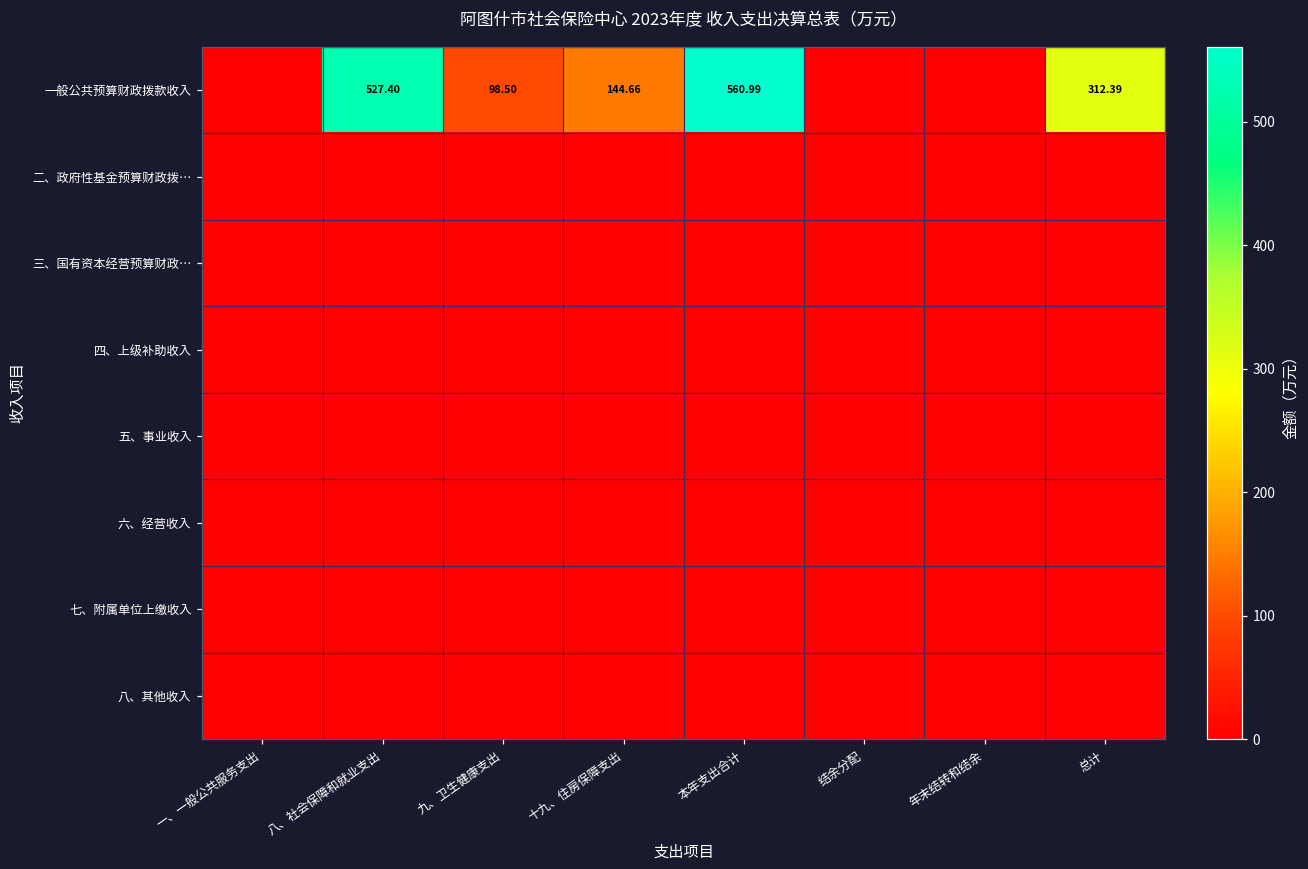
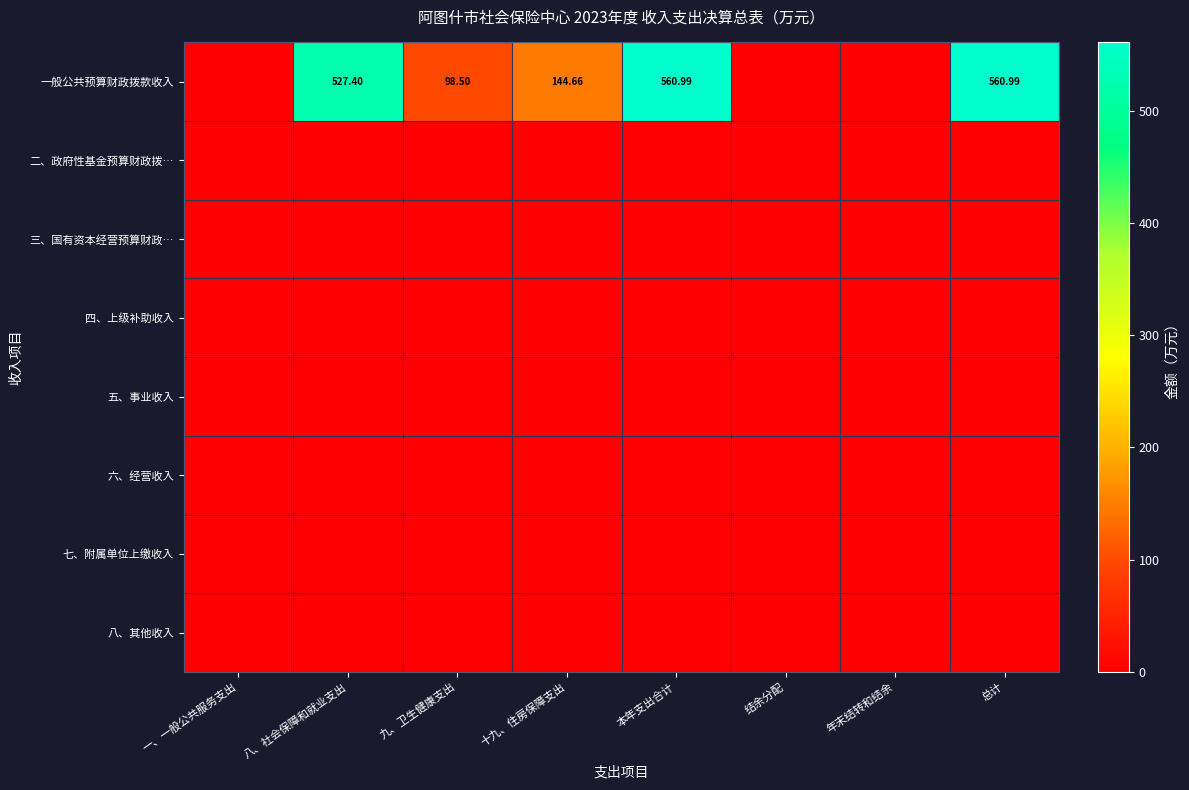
一般公共预算财政拨款收入, 总计: 312.39 -> 560.99
